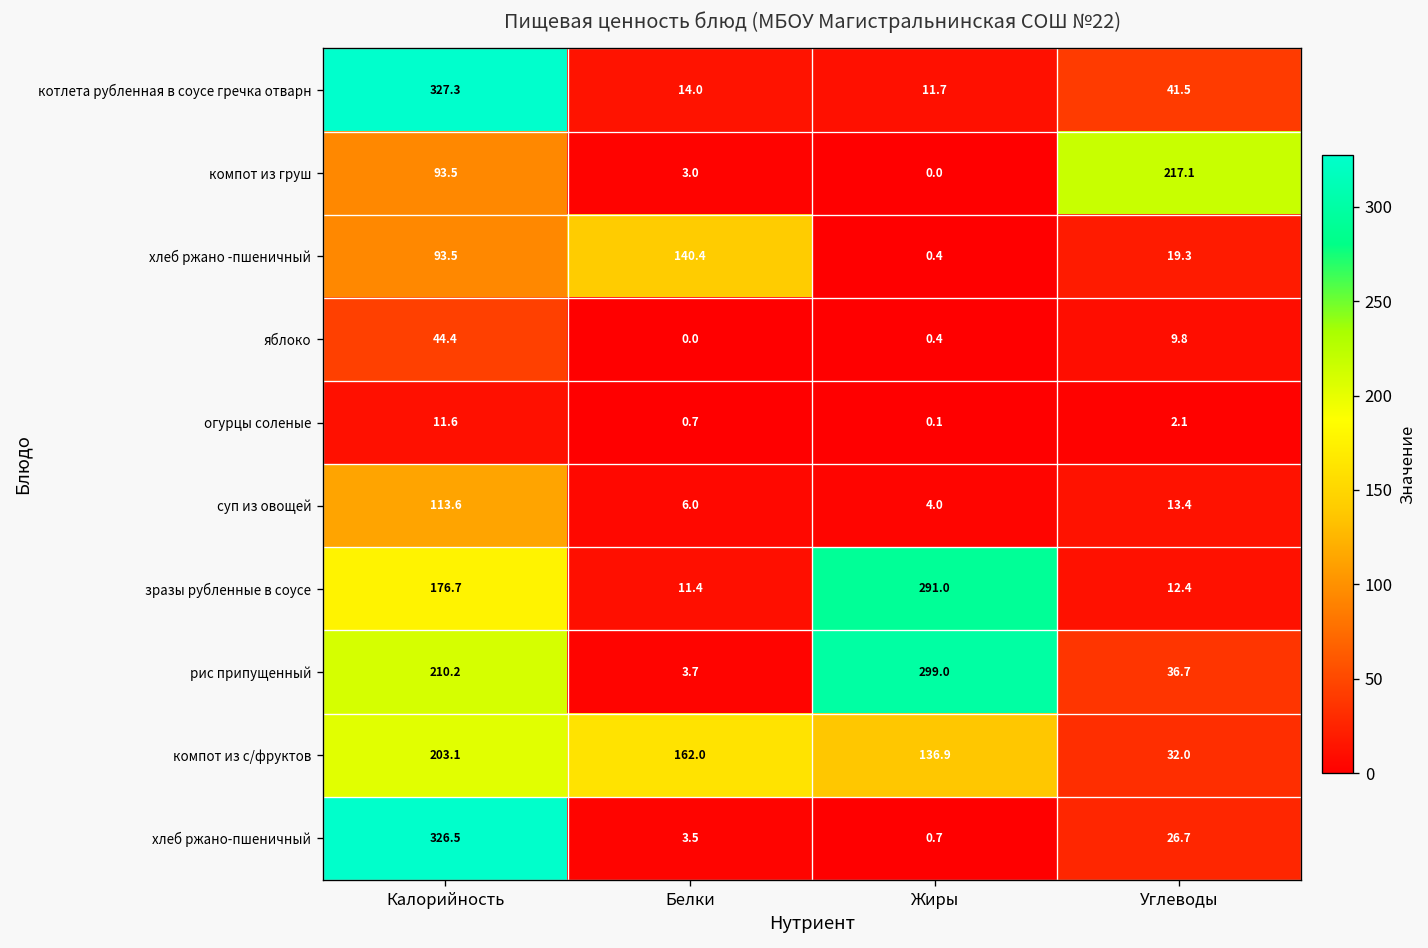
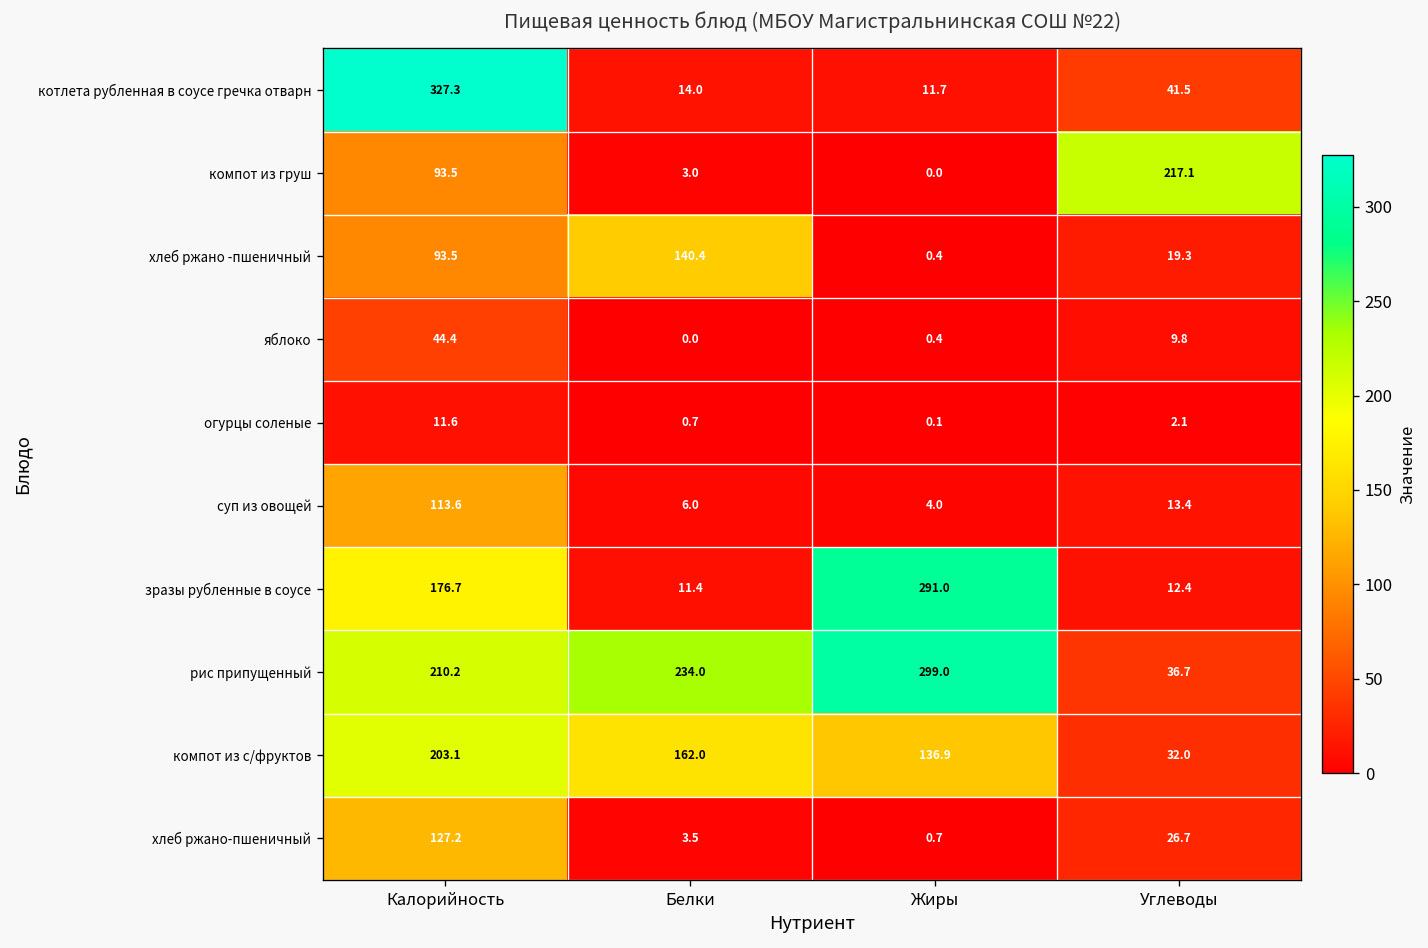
рис припущенный, Белки: 3.7 -> 234.0
хлеб ржано-пшеничный, Калорийность: 326.5 -> 127.2
